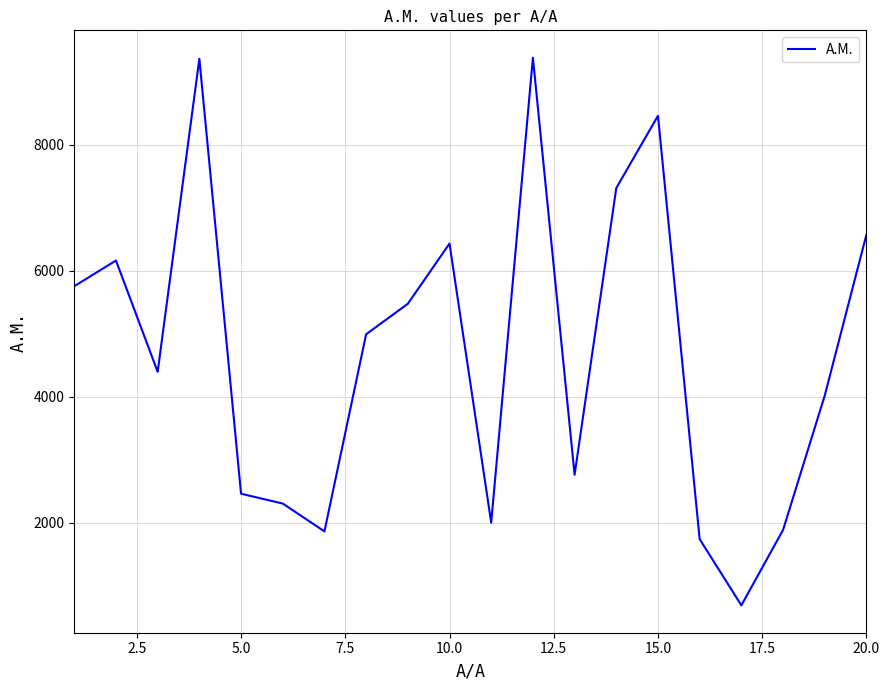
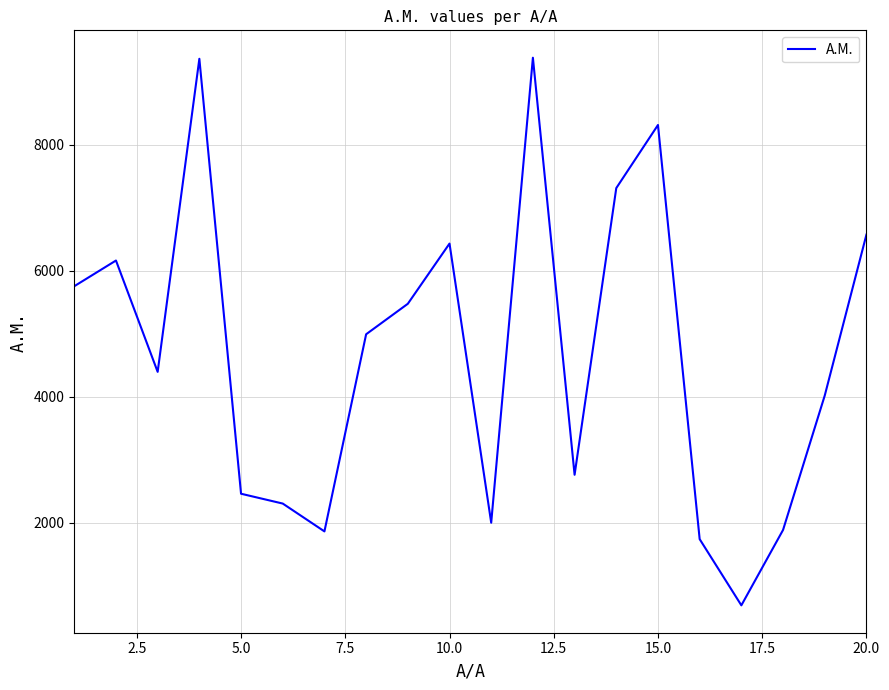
15.0: 8500 -> 8300
